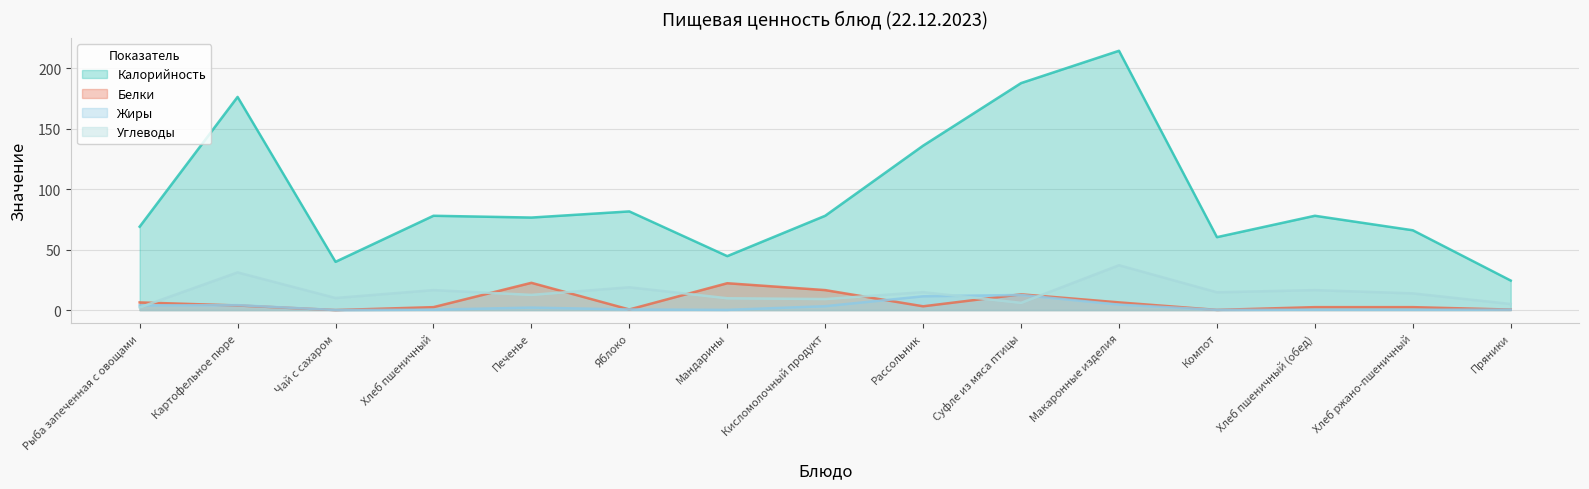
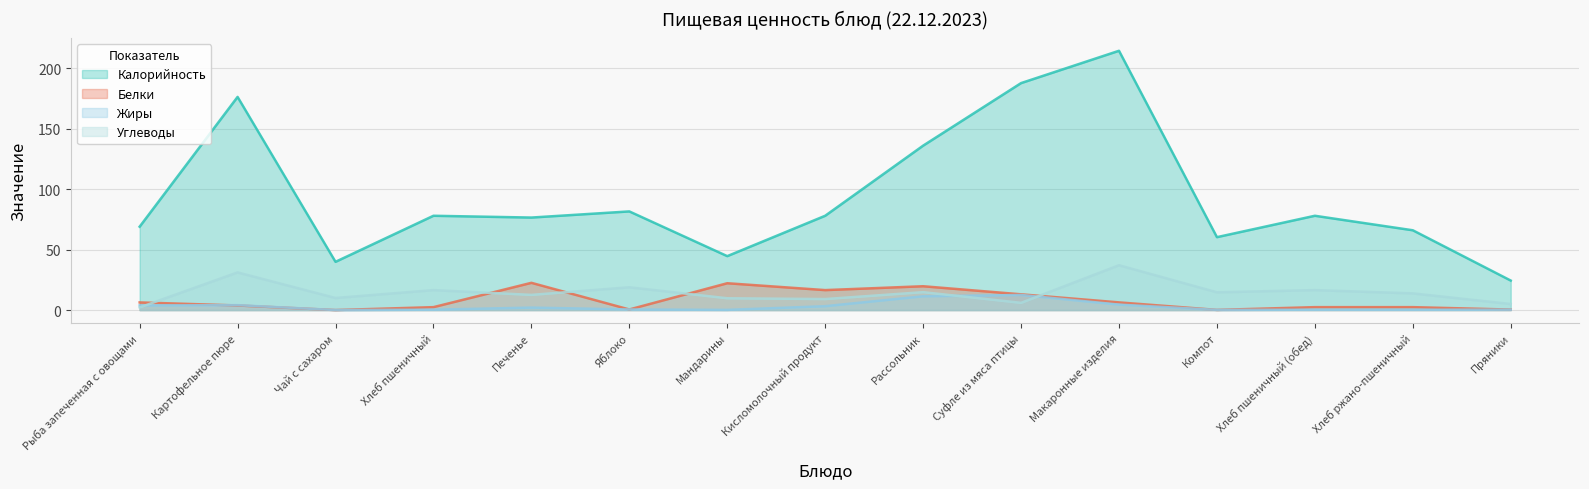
Белки, Рассольник: 3 -> 20
